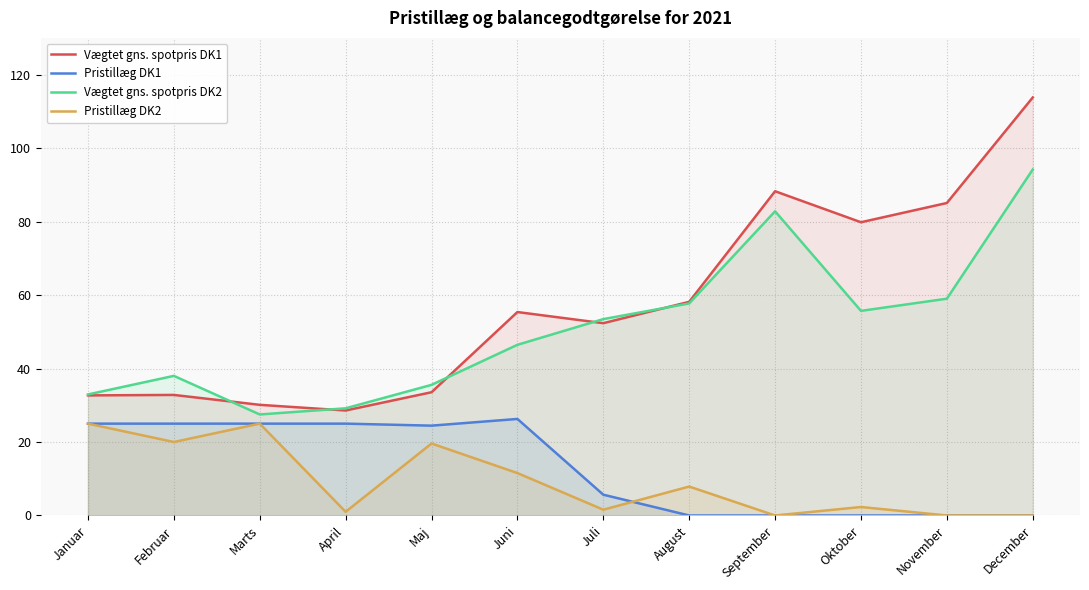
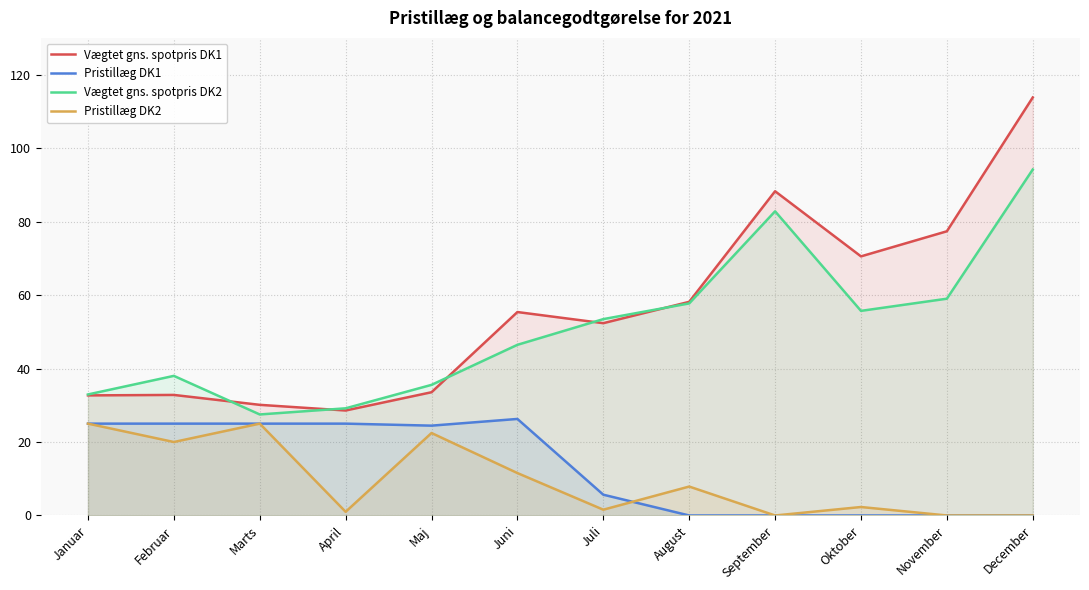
Pristillæg DK2, Maj: 20 -> 22
Vægtet gns. spotpris DK1, Oktober: 80 -> 71
Vægtet gns. spotpris DK1, November: 85 -> 77
